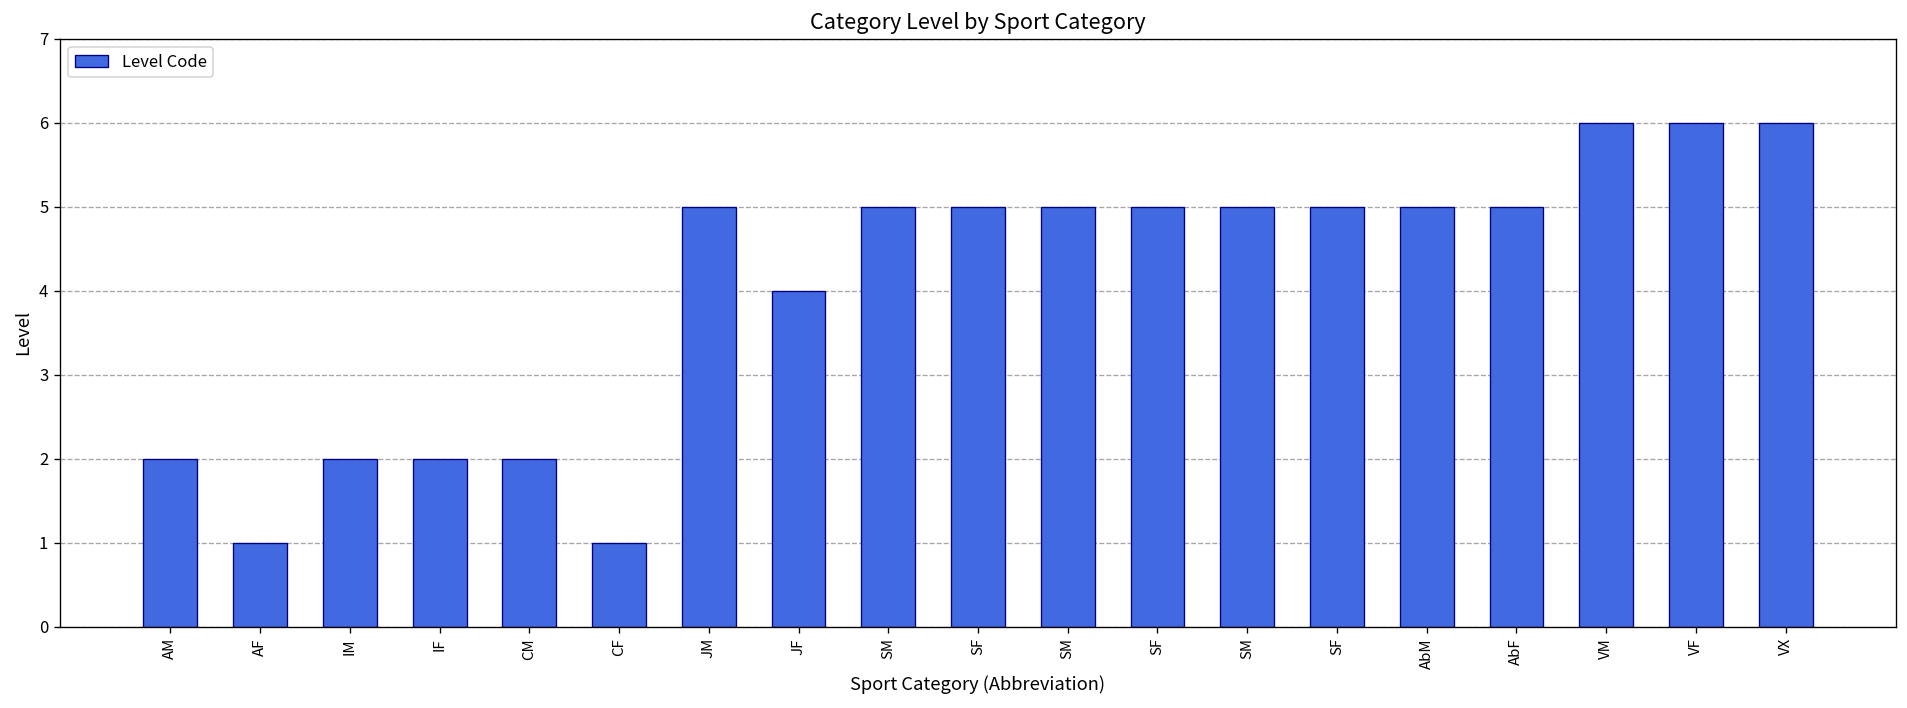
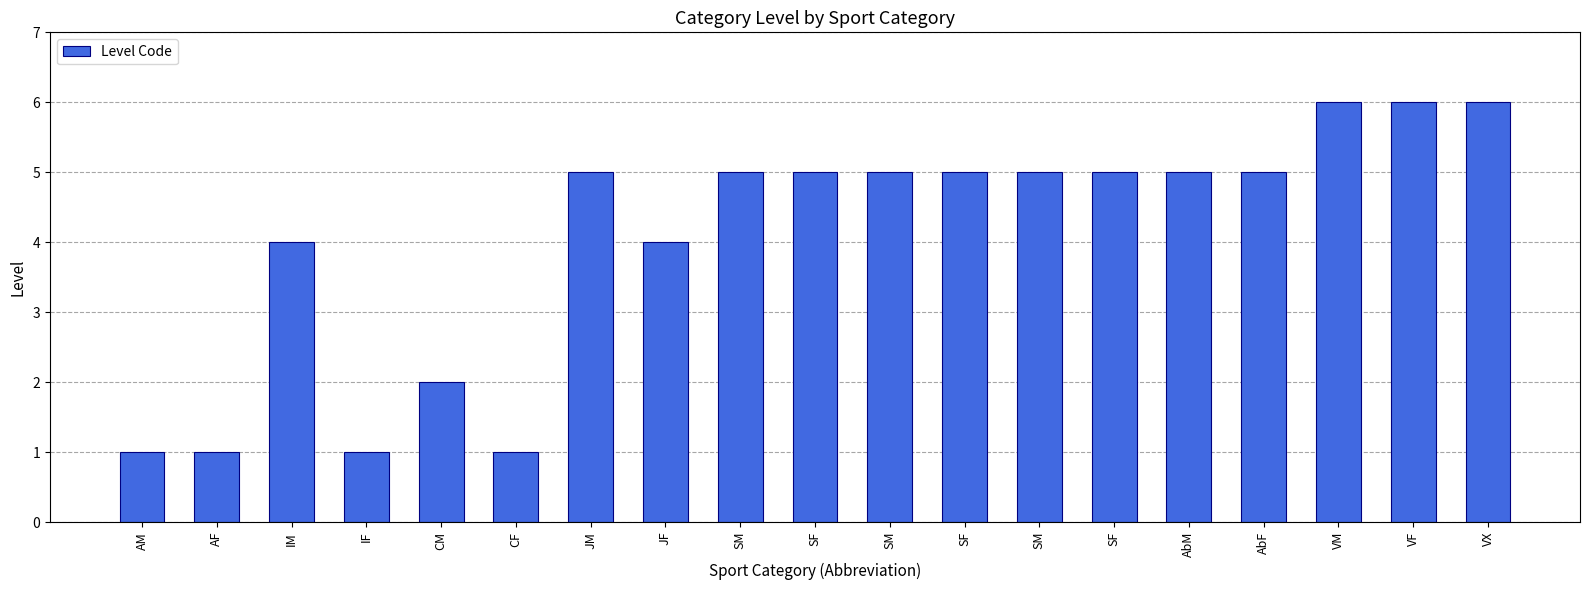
AM: 2 -> 1
IM: 2 -> 4
IF: 2 -> 1
